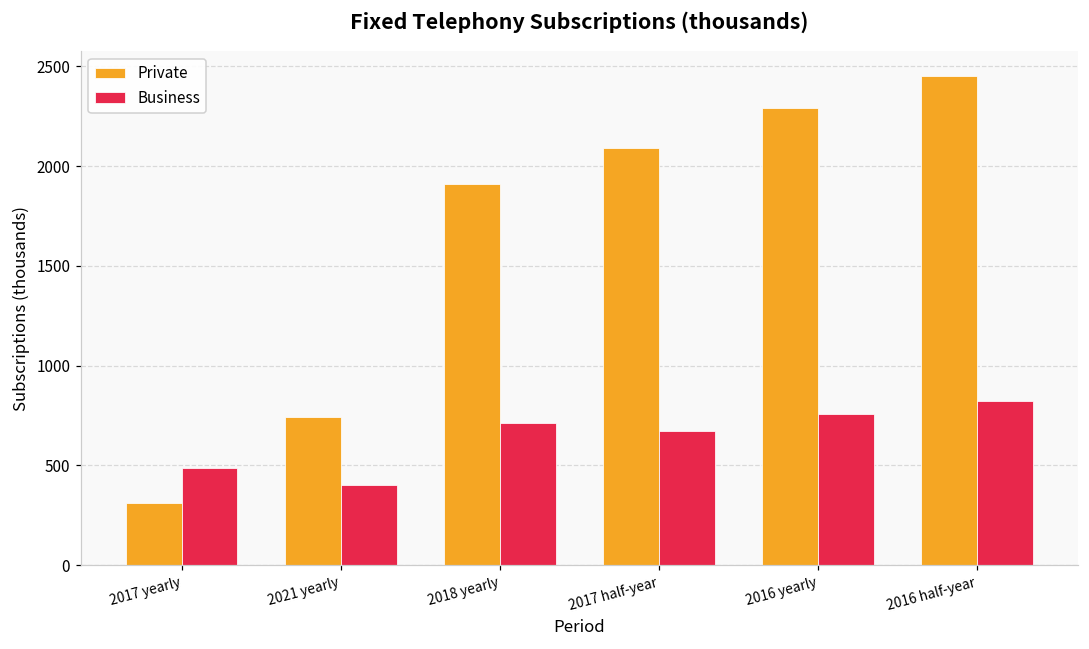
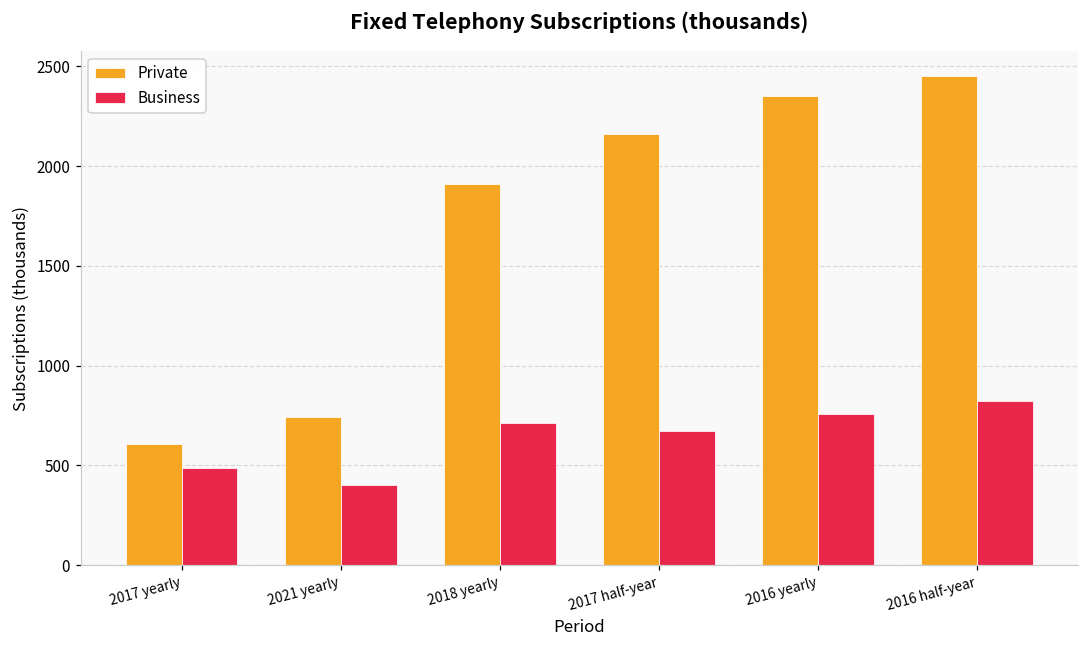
Private, 2017 yearly: 310 -> 610
Private, 2017 half-year: 2090 -> 2160
Private, 2016 yearly: 2290 -> 2350
